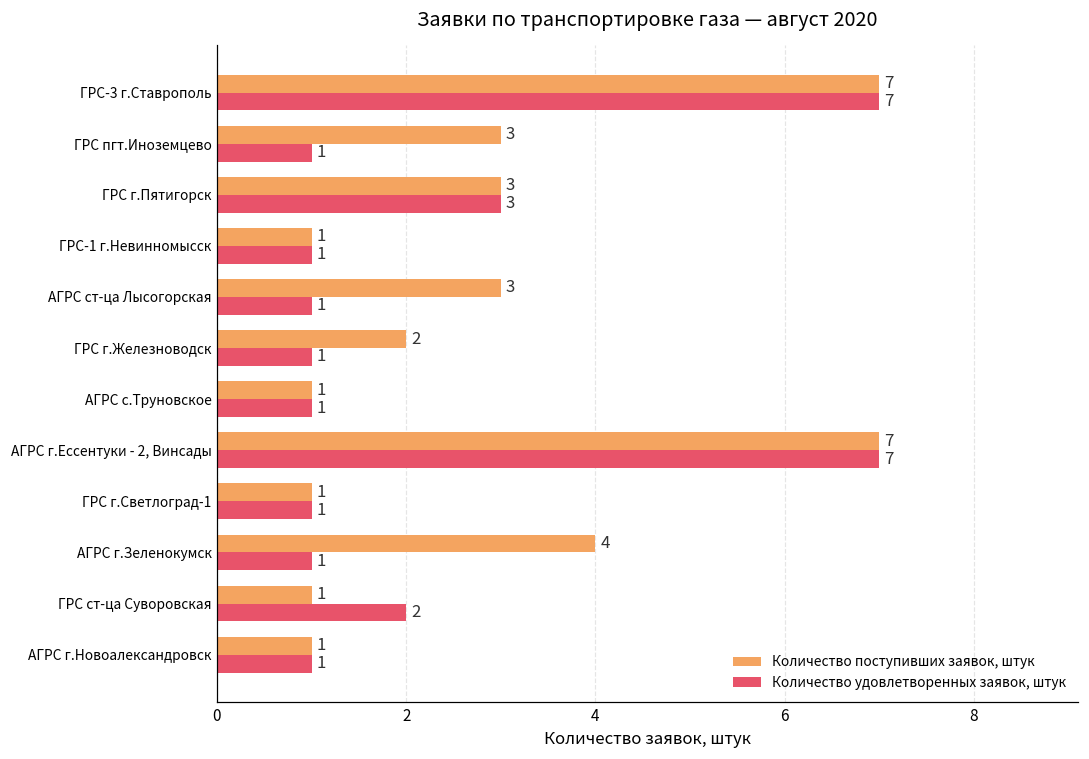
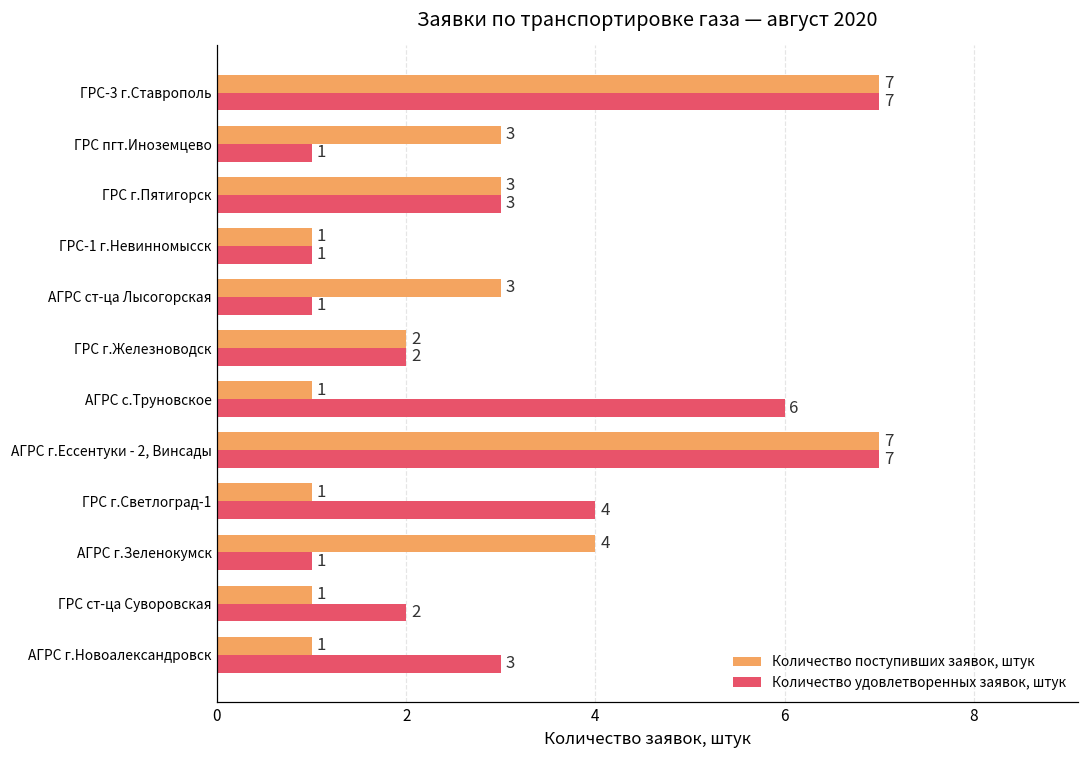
Количество удовлетворенных заявок, штук, ГРС г.Железноводск: 1 -> 2
Количество удовлетворенных заявок, штук, АГРС с.Труновское: 1 -> 6
Количество удовлетворенных заявок, штук, ГРС г.Светлоград-1: 1 -> 4
Количество удовлетворенных заявок, штук, АГРС г.Новоалександровск: 1 -> 3
